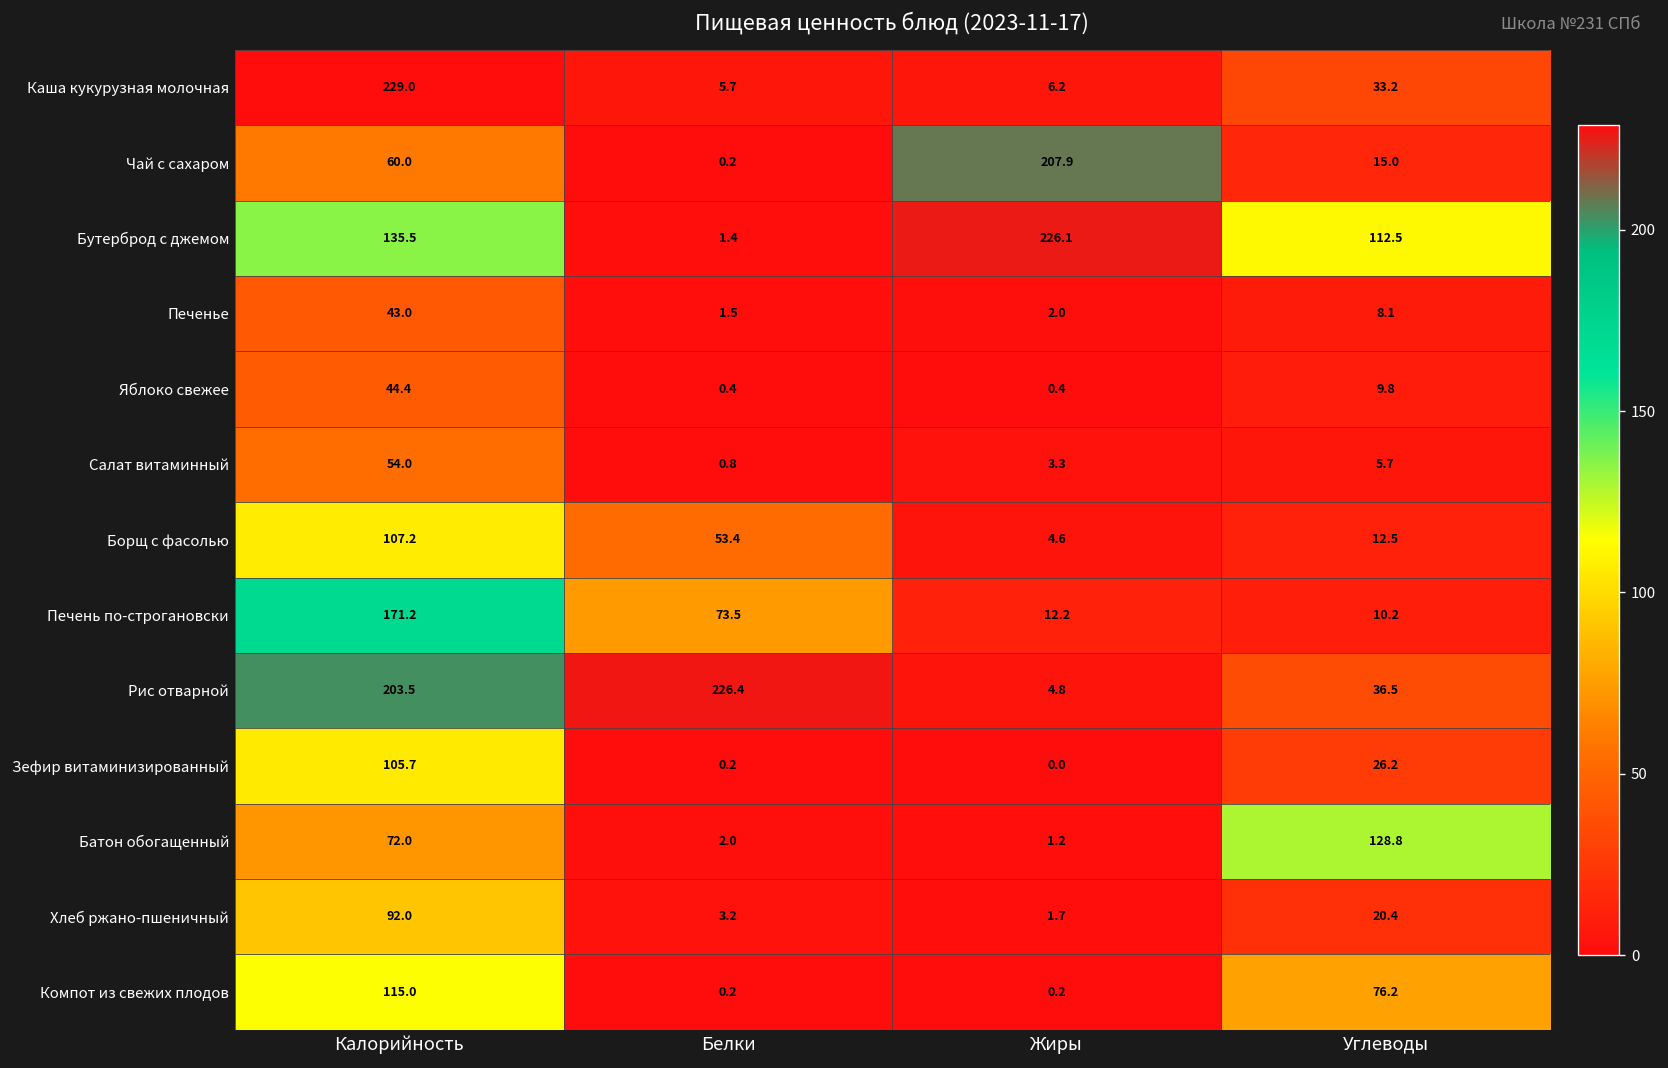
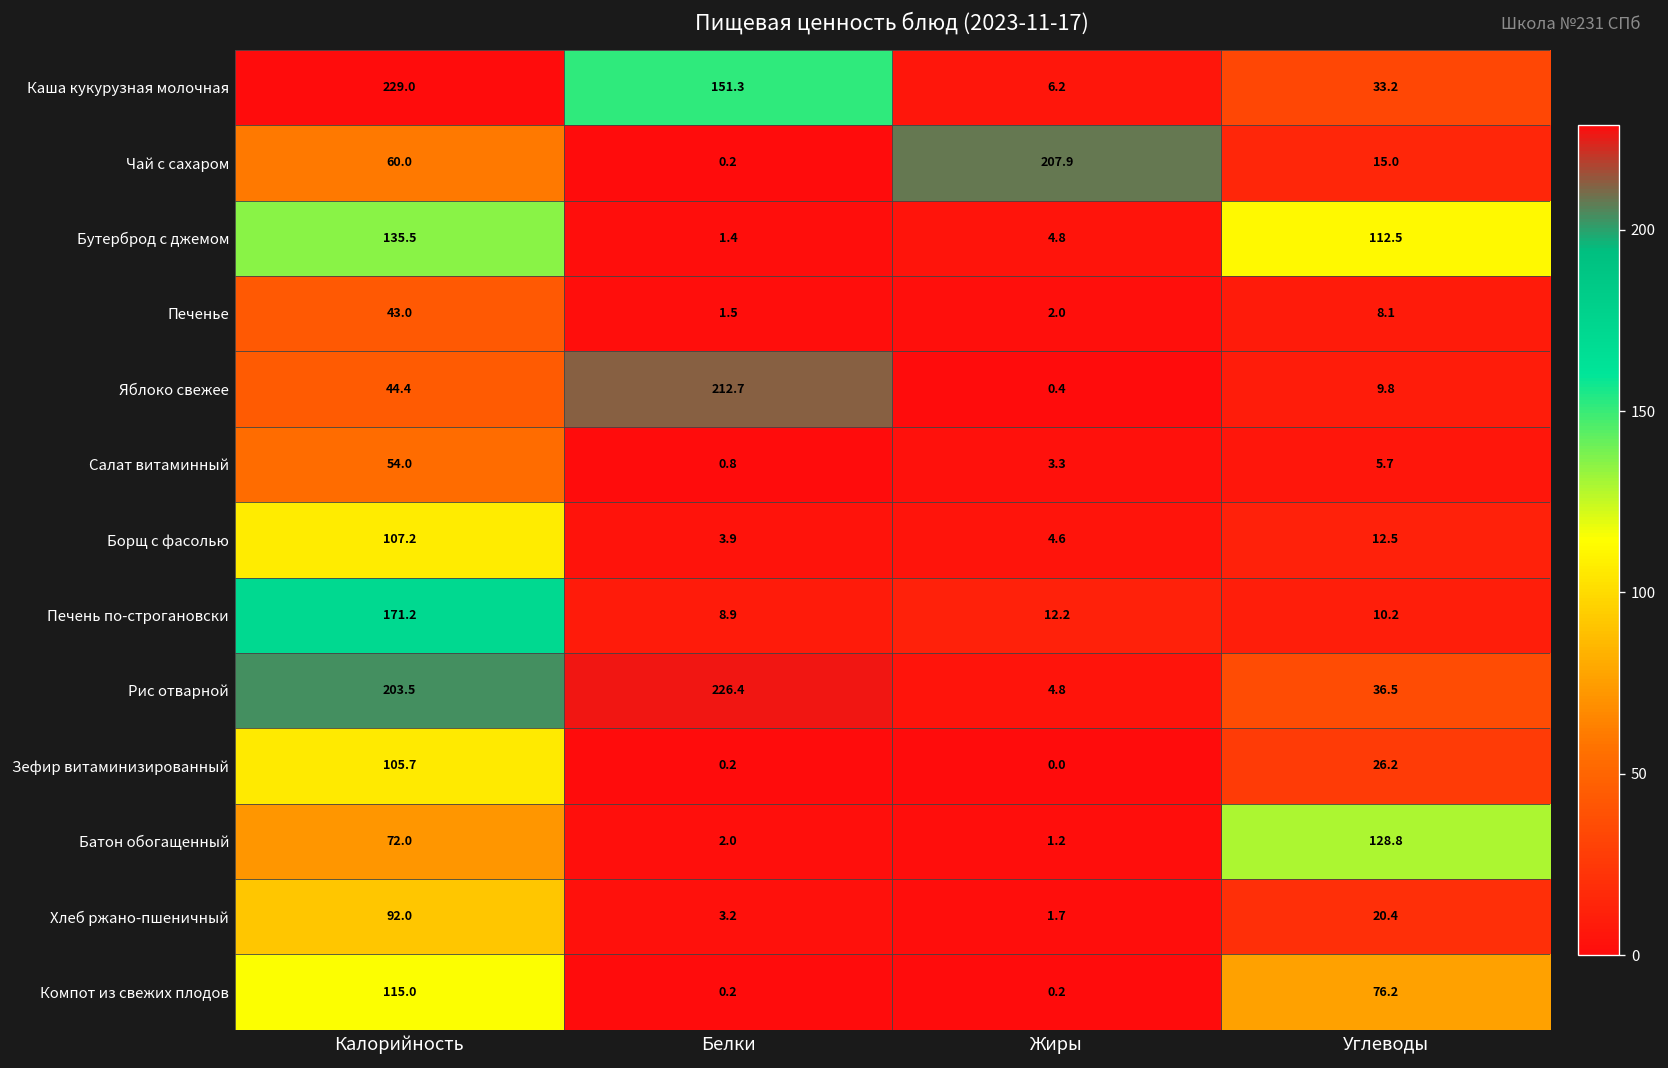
Каша кукурузная молочная, Белки: 5.7 -> 151.3
Бутерброд с джемом, Жиры: 226.1 -> 4.8
Яблоко свежее, Белки: 0.4 -> 212.7
Борщ с фасолью, Белки: 53.4 -> 3.9
Печень по-строгановски, Белки: 73.5 -> 8.9
